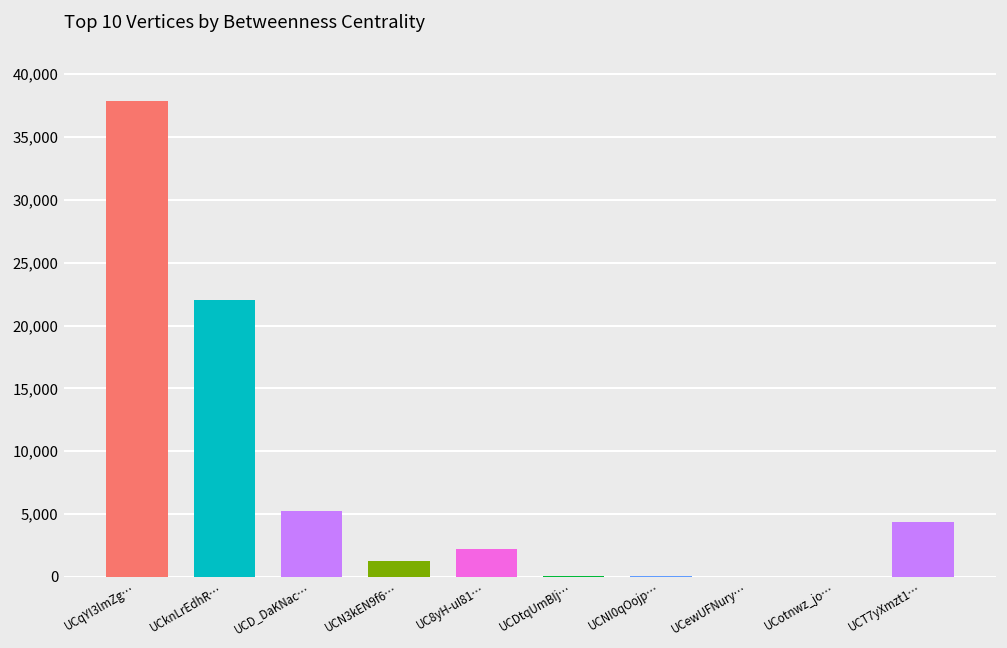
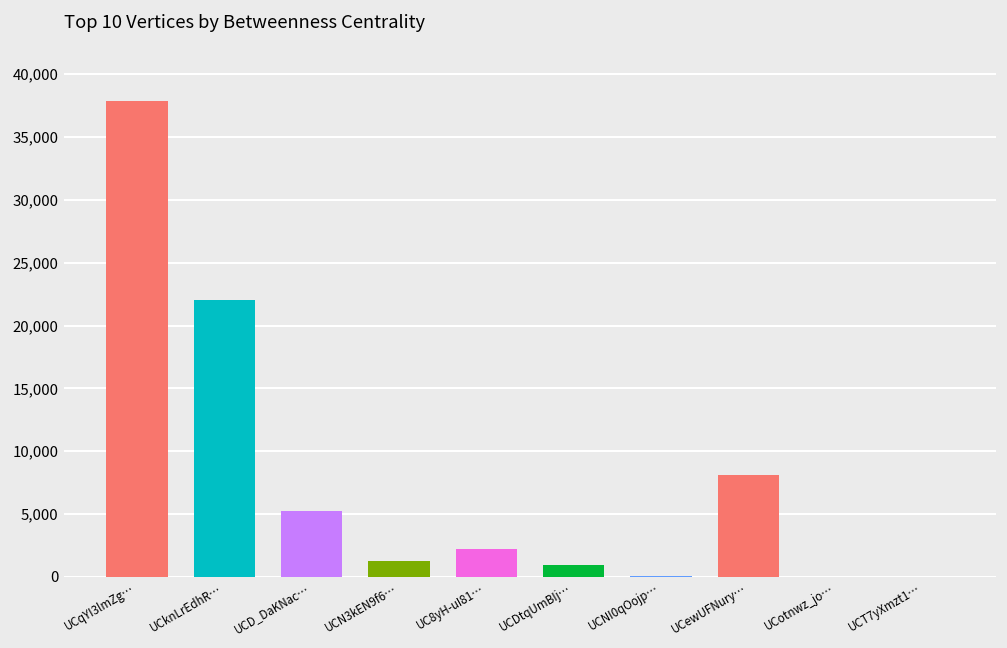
UCDtqUmBIj…: 100 -> 1,000
UCewUFNury…: 0 -> 8,100
UCT7yXmzt1…: 4,400 -> 0
